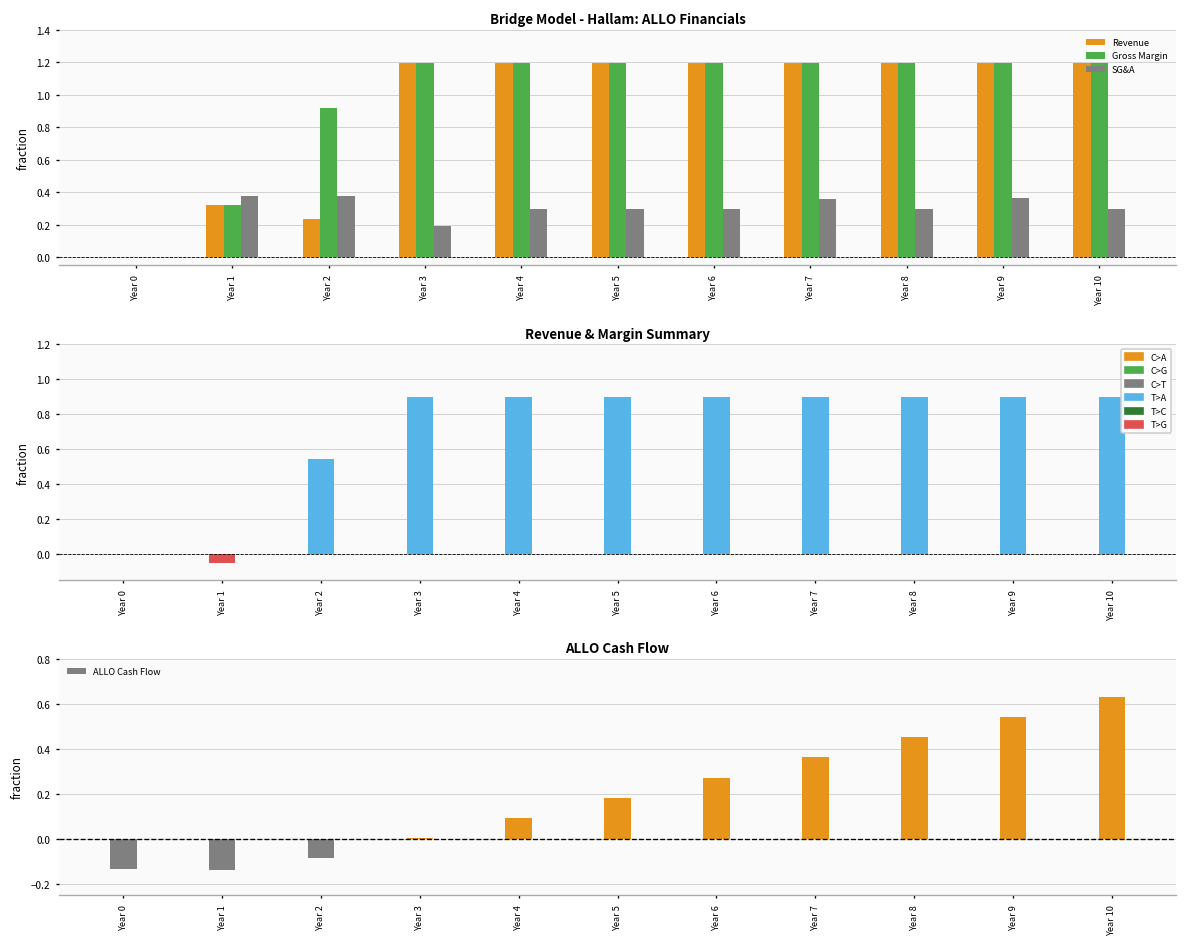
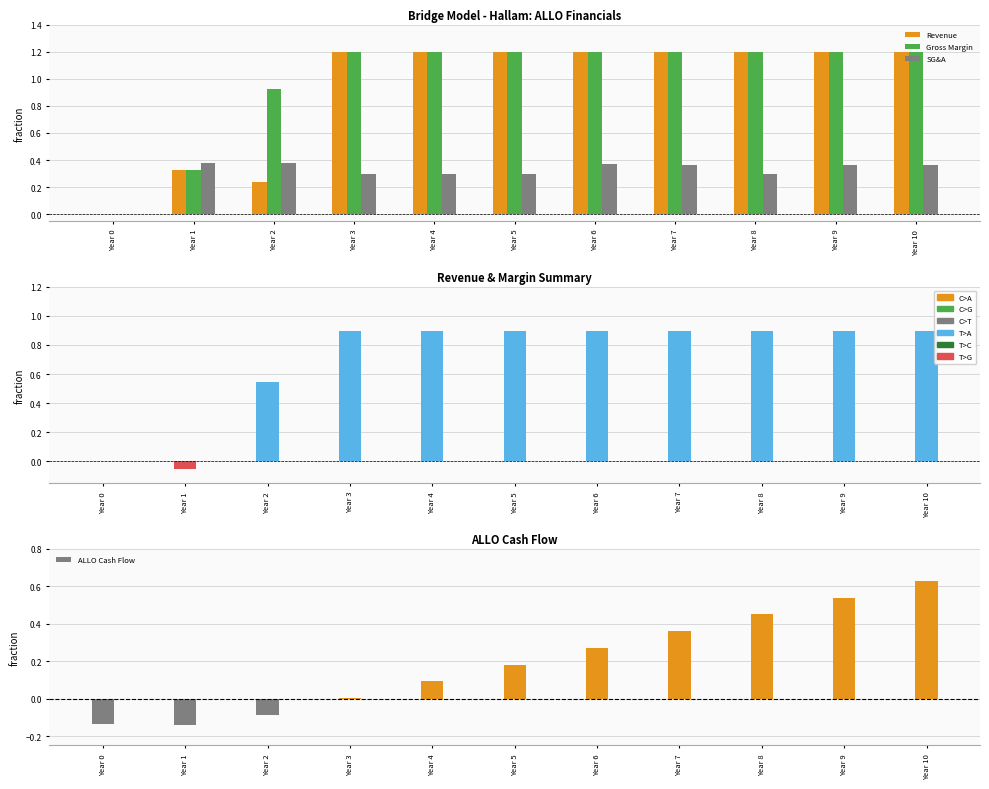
Bridge Model - Hallam: ALLO Financials, SG&A, Year 3: 0.19 -> 0.30
Bridge Model - Hallam: ALLO Financials, SG&A, Year 6: 0.30 -> 0.37
Bridge Model - Hallam: ALLO Financials, SG&A, Year 10: 0.30 -> 0.36
